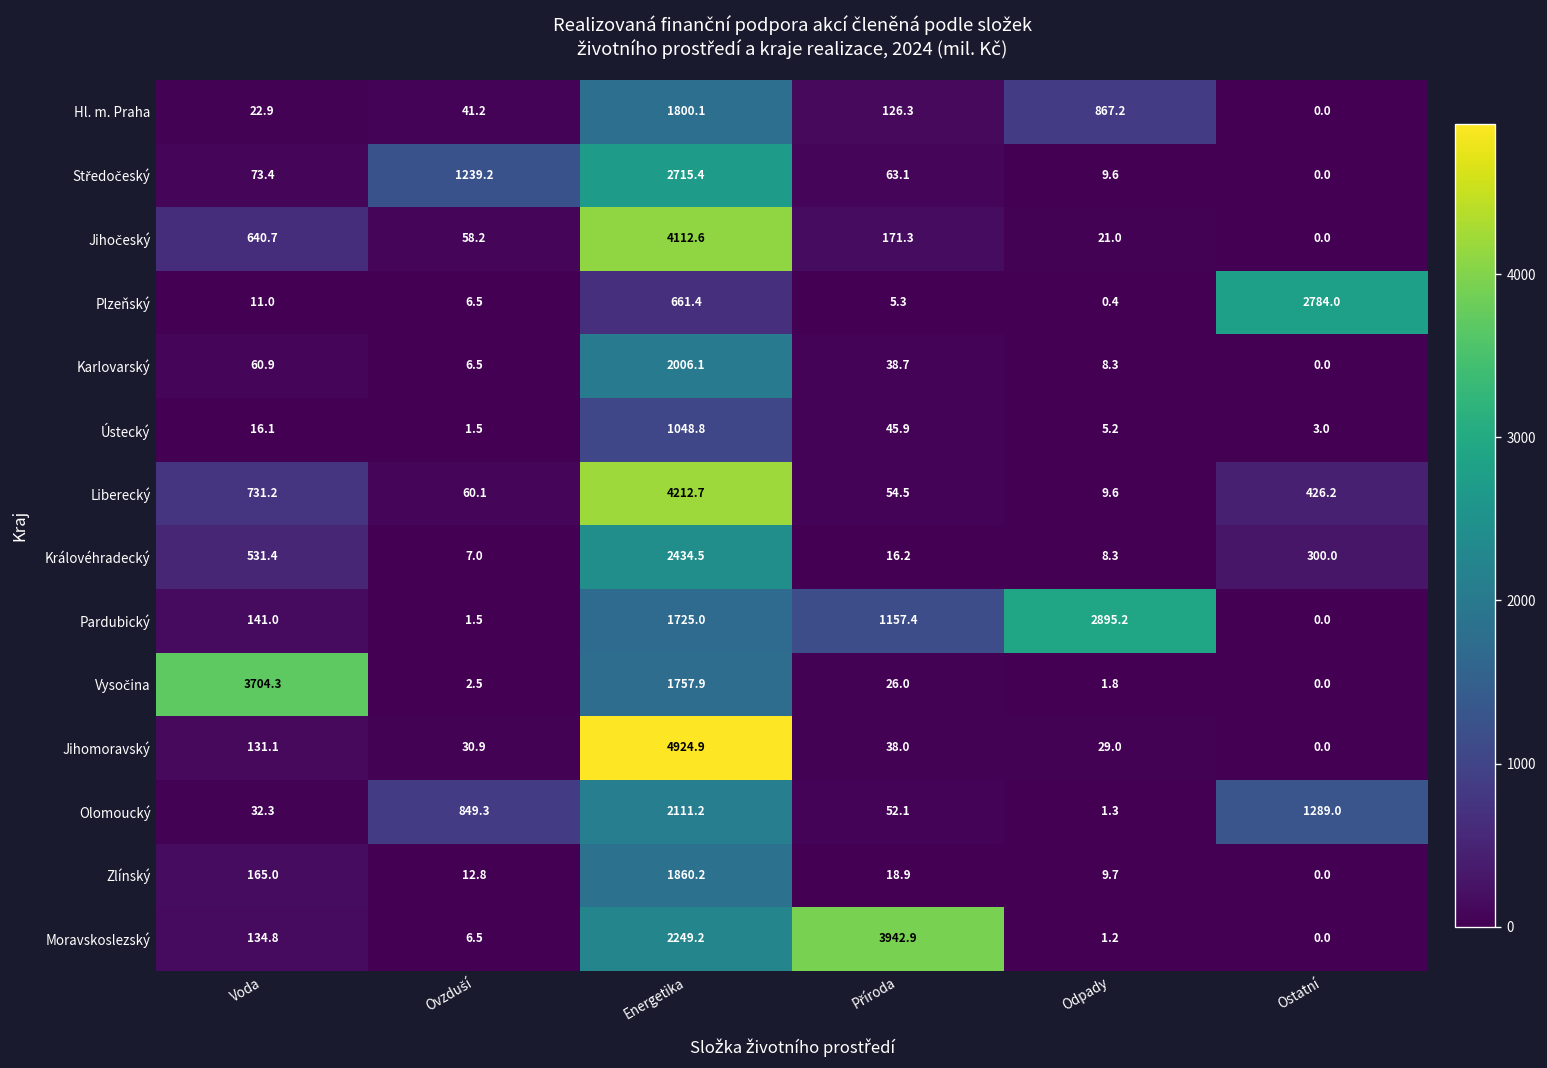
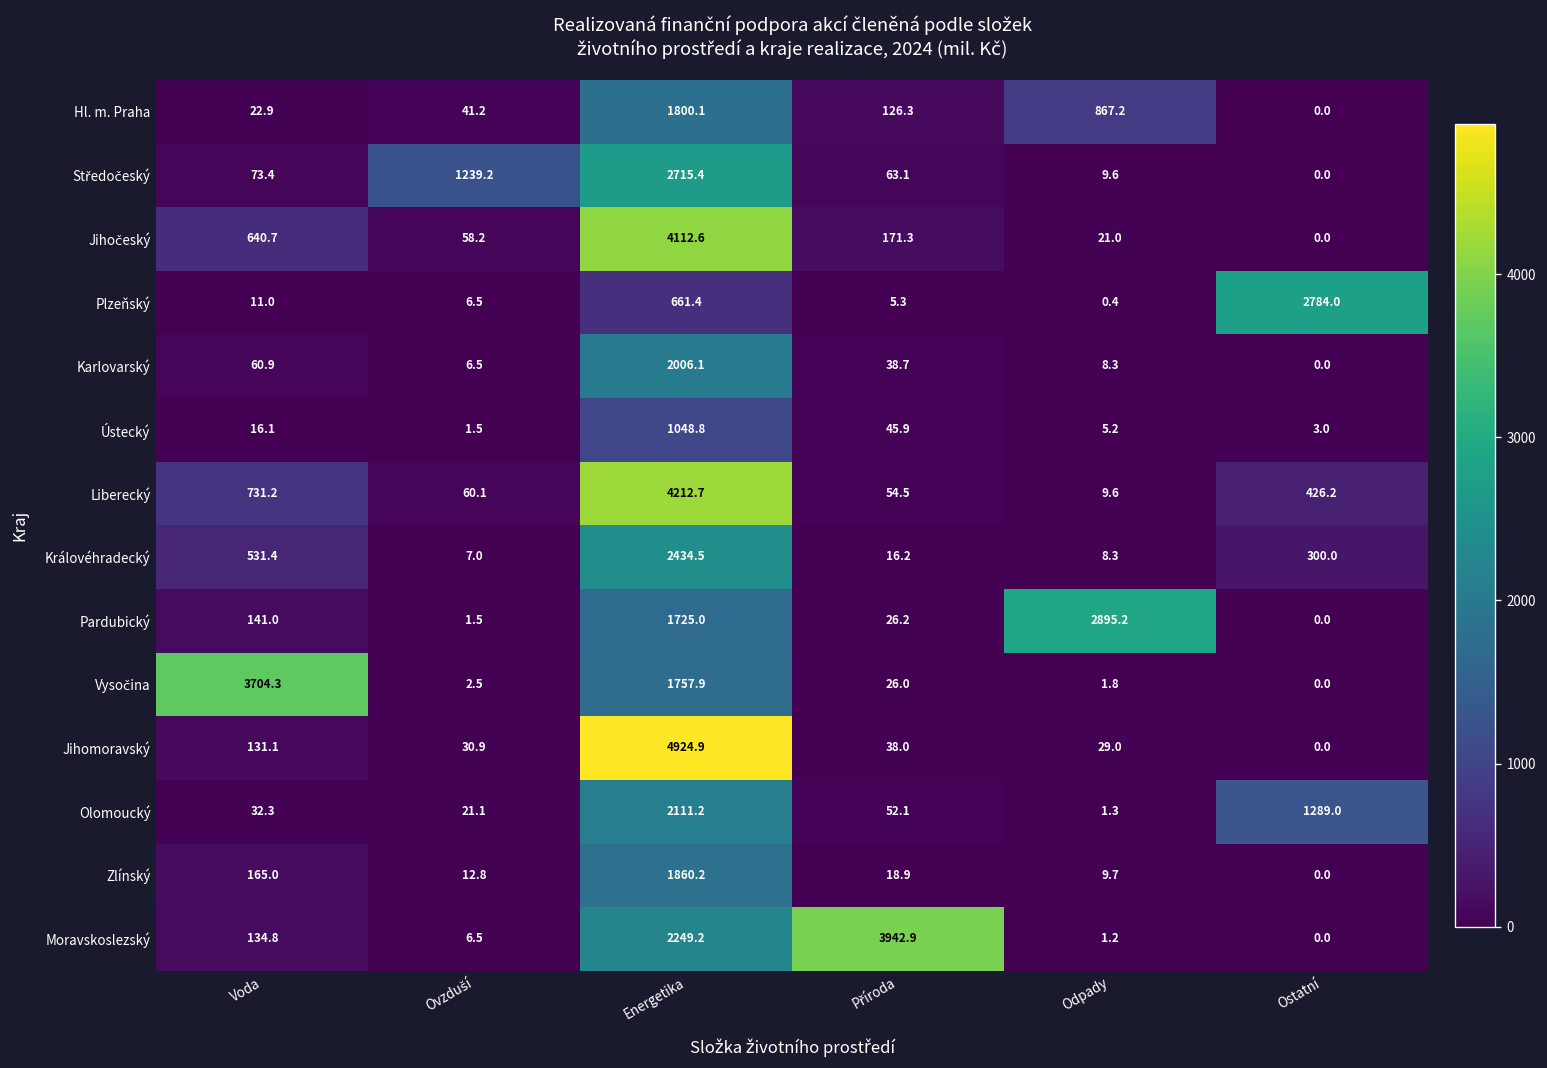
Pardubický, Příroda: 1157.4 -> 26.2
Olomoucký, Ovzduší: 849.3 -> 21.1
